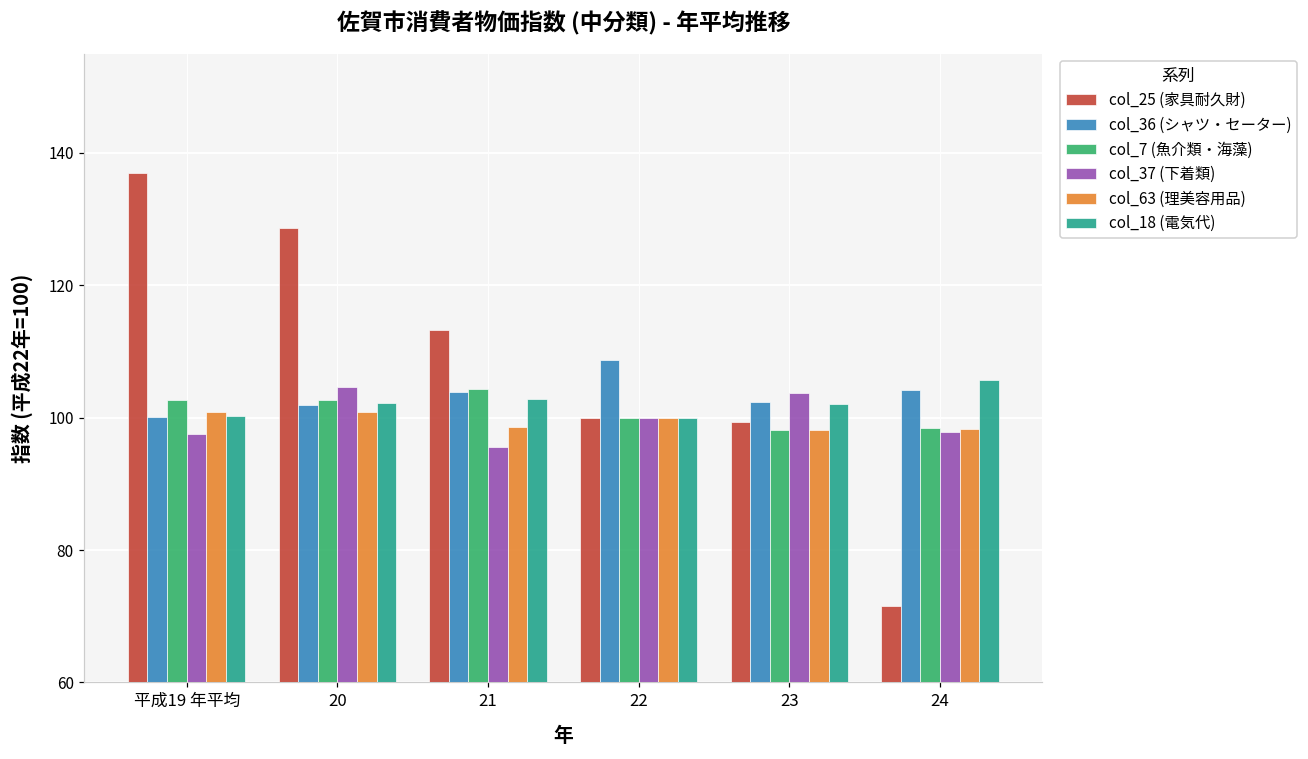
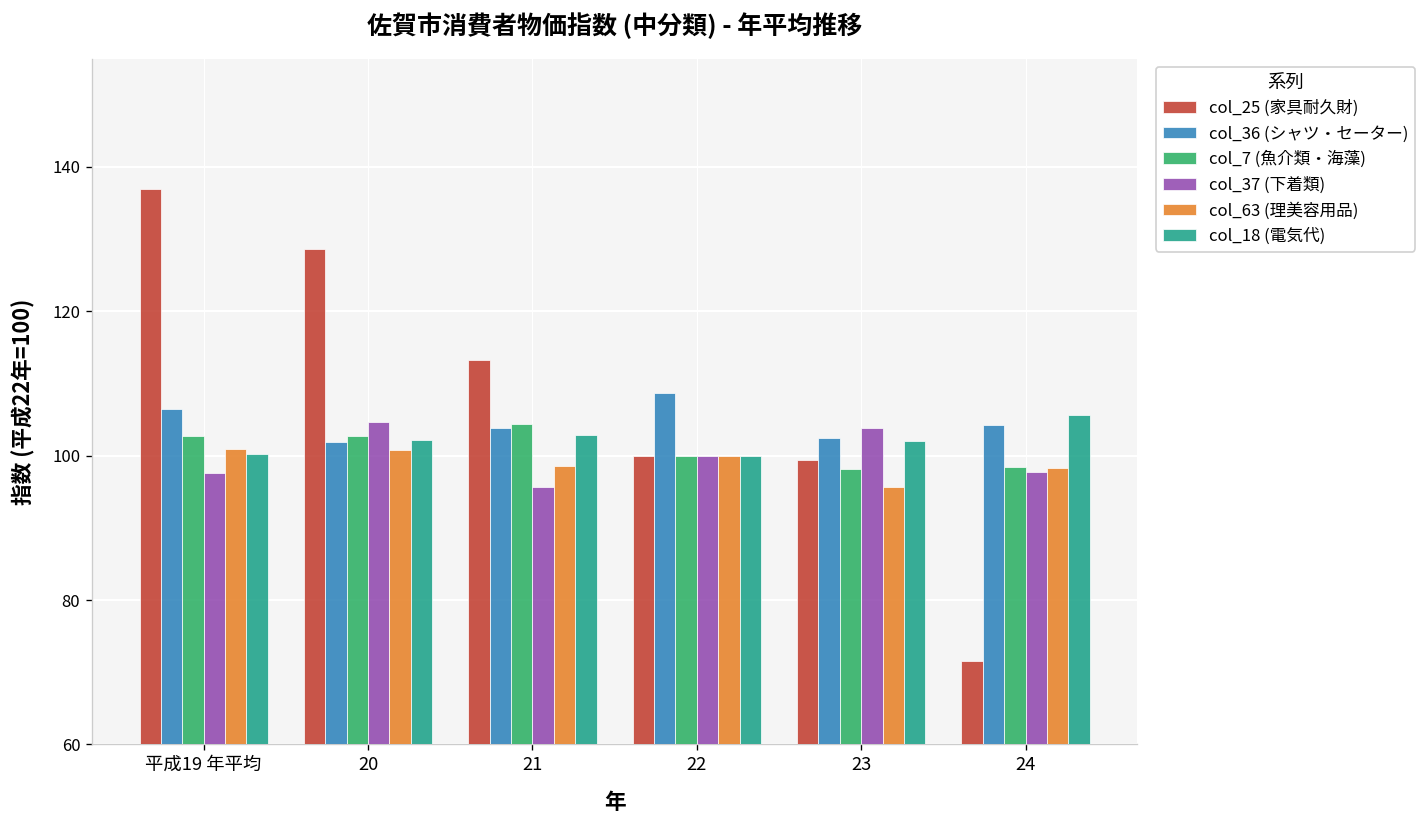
col_36 (シャツ・セーター), 平成19 年平均: 100 -> 106
col_63 (理美容用品), 23: 98 -> 96
